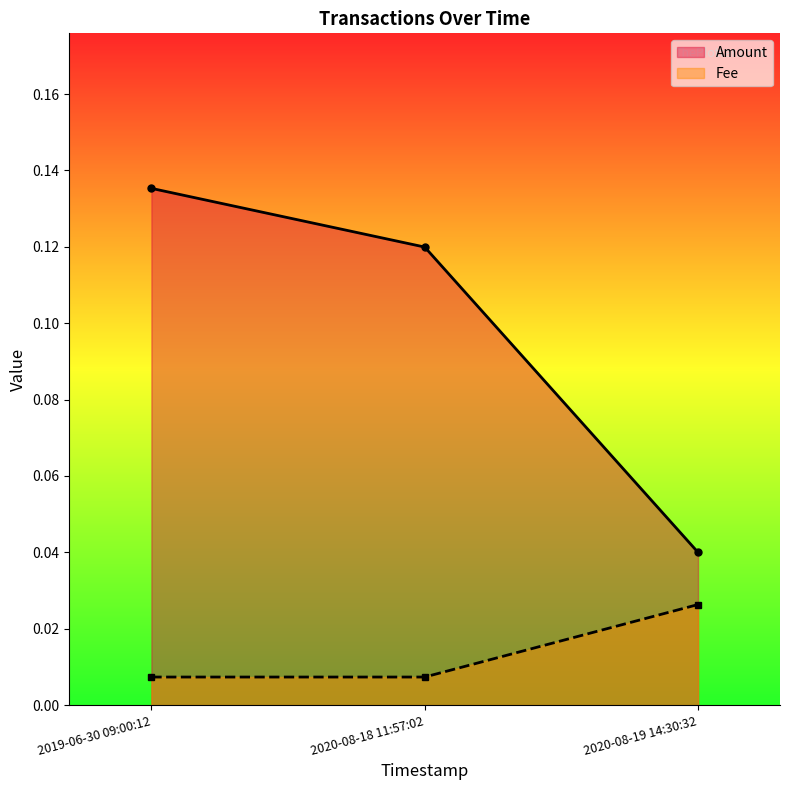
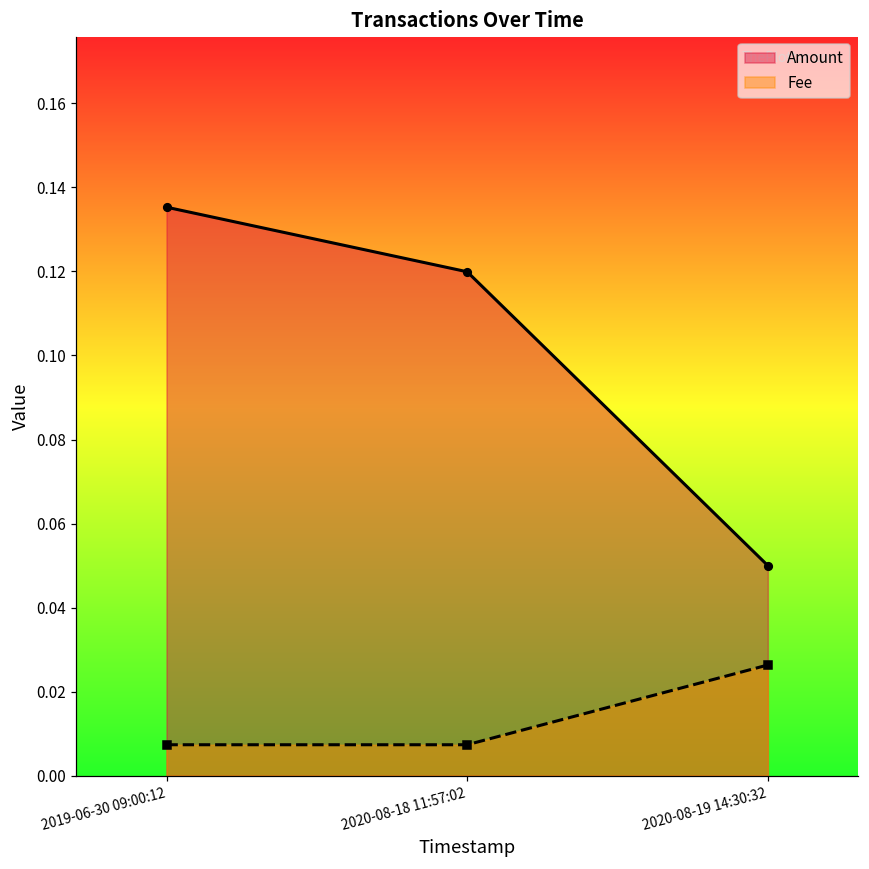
Amount, 2020-08-19 14:30:32: 0.04 -> 0.05
